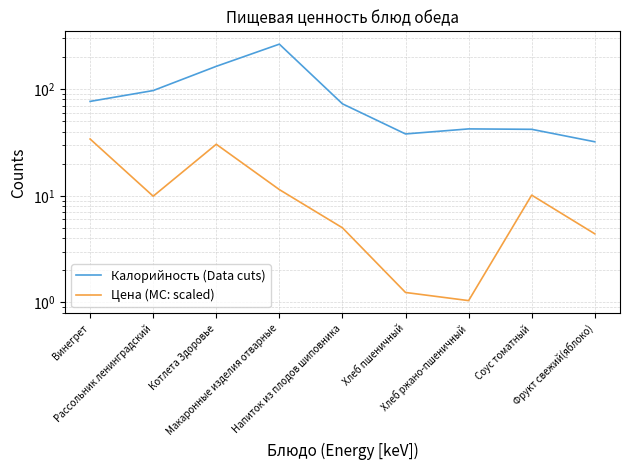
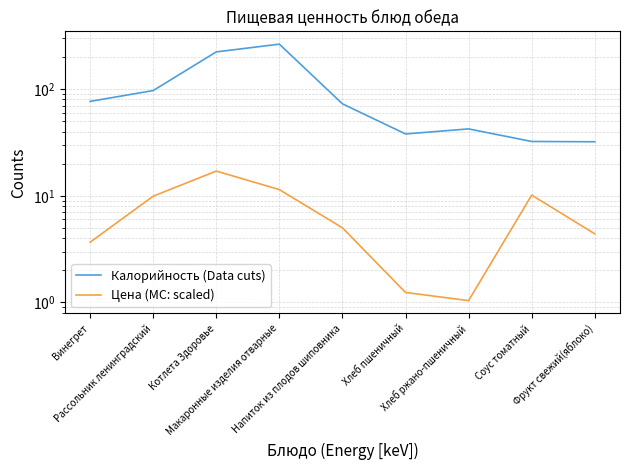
Цена (MC: scaled), Винегрет: 34 -> 3.7
Калорийность (Data cuts), Котлета Здоровье: 160 -> 220
Цена (MC: scaled), Котлета Здоровье: 30 -> 17
Калорийность (Data cuts), Соус томатный: 42 -> 32
